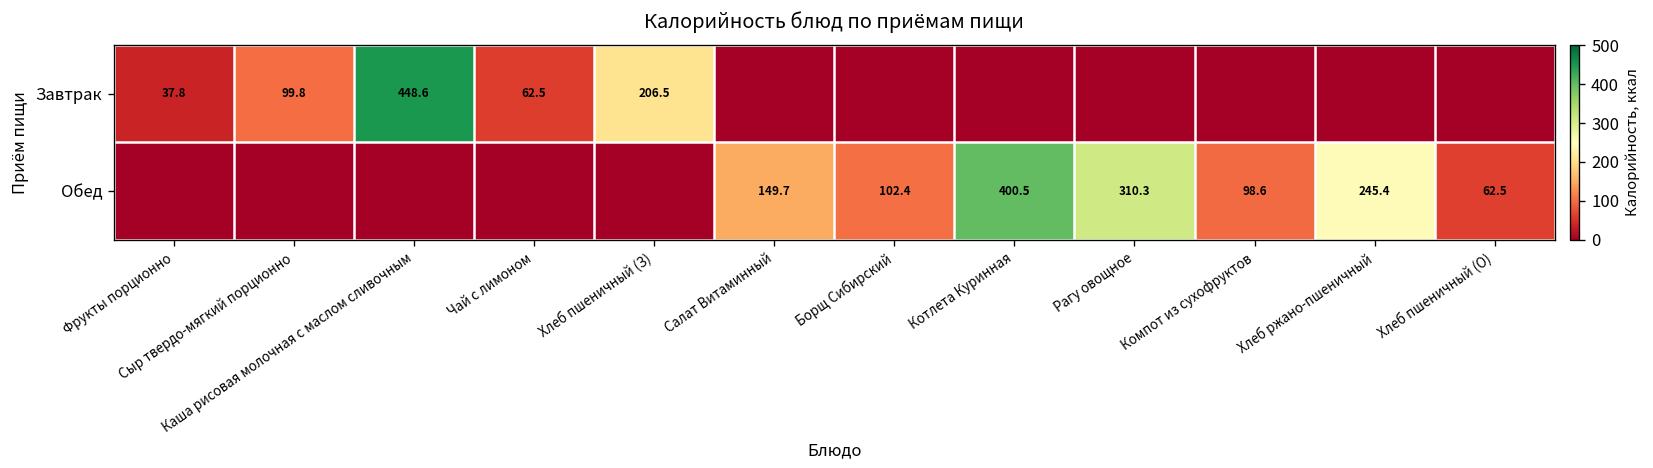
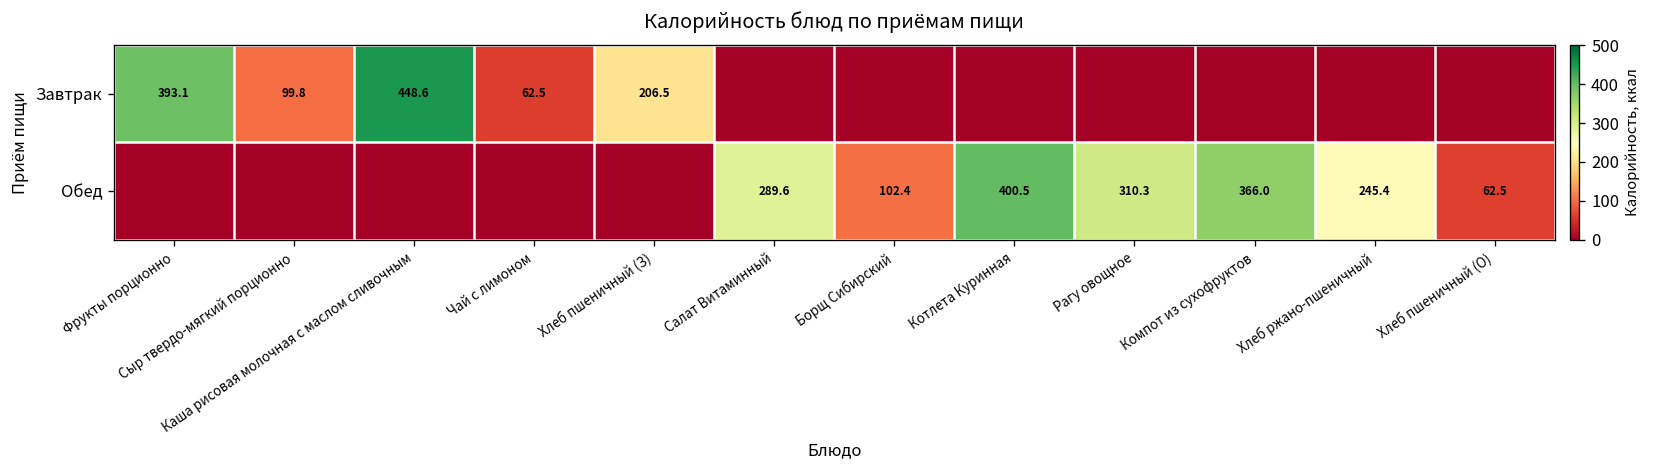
Завтрак, Фрукты порционно: 37.8 -> 393.1
Обед, Салат Витаминный: 149.7 -> 289.6
Обед, Компот из сухофруктов: 98.6 -> 366.0
